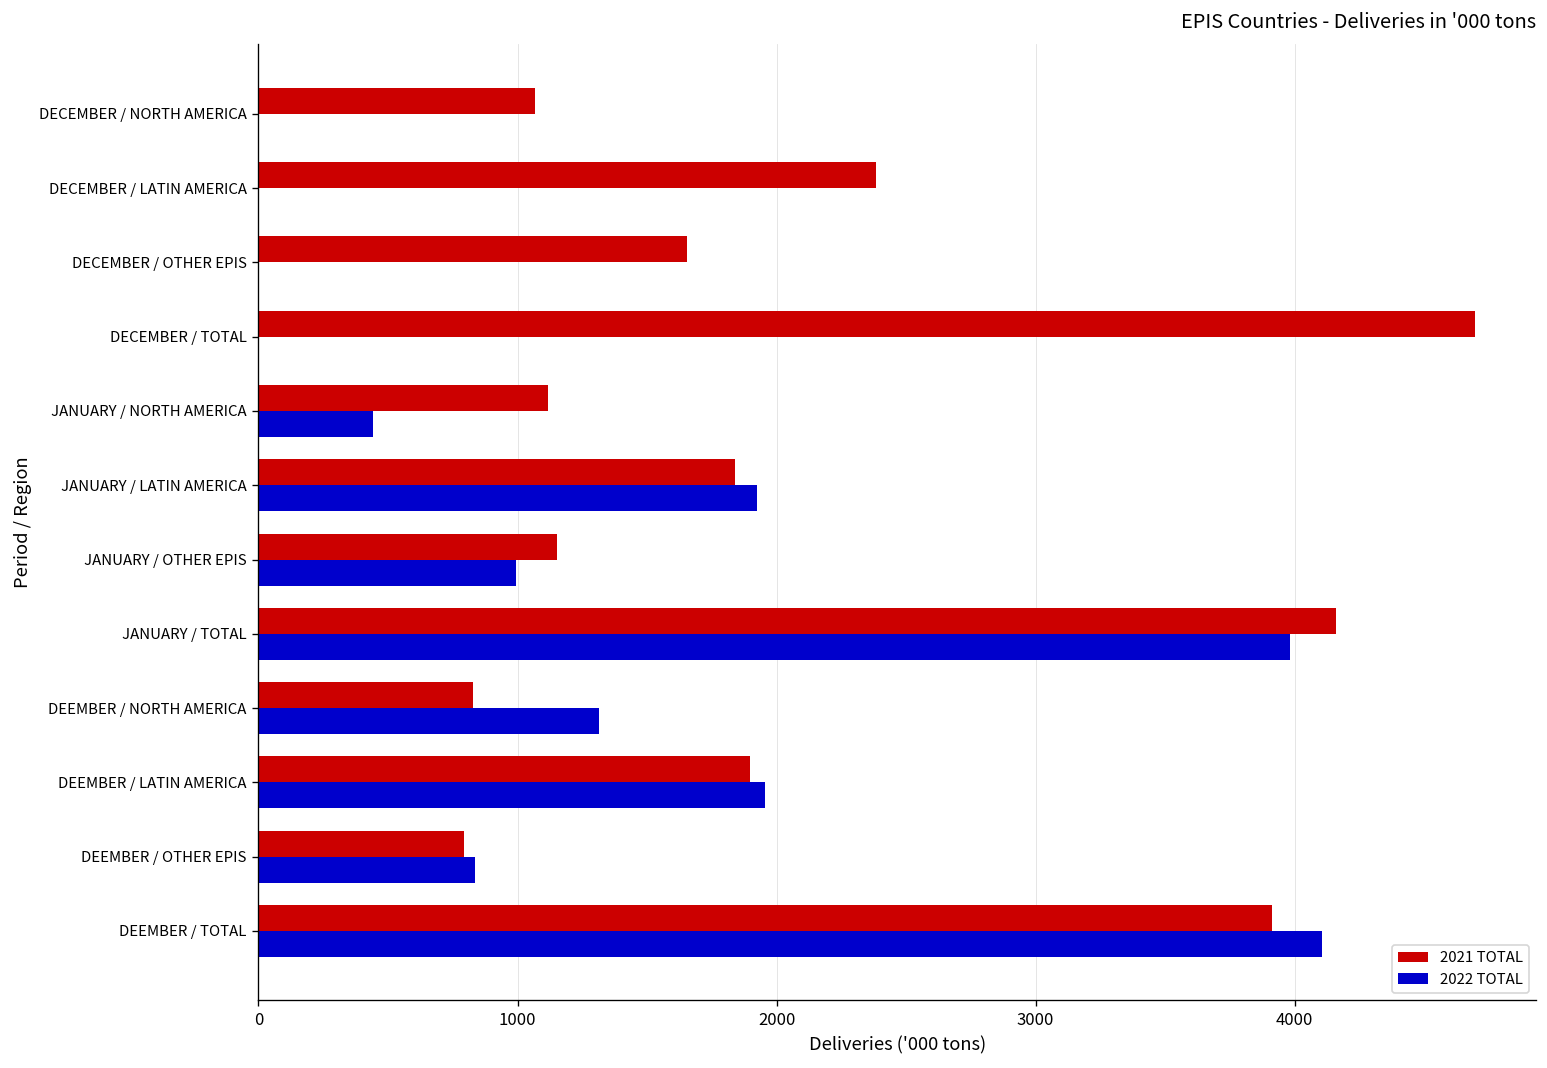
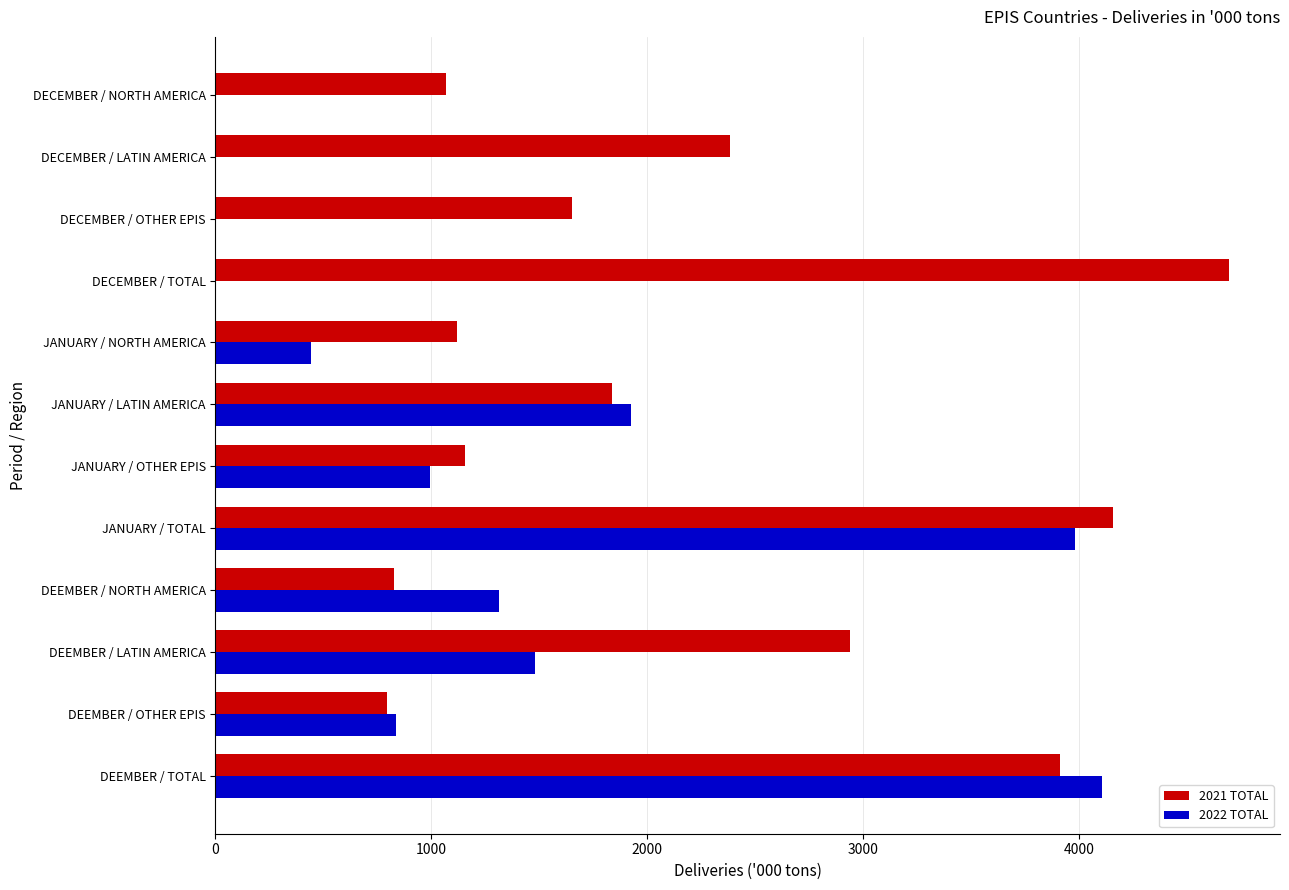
2021 TOTAL, DEEMBER / LATIN AMERICA: 1900 -> 2940
2022 TOTAL, DEEMBER / LATIN AMERICA: 1960 -> 1480
